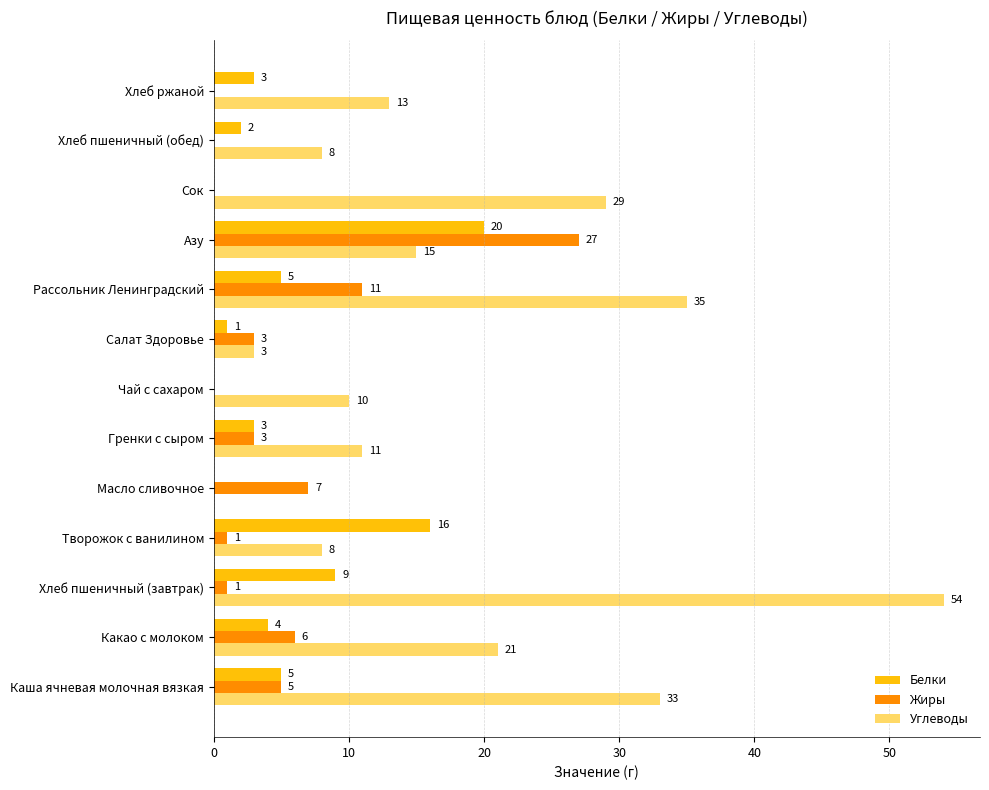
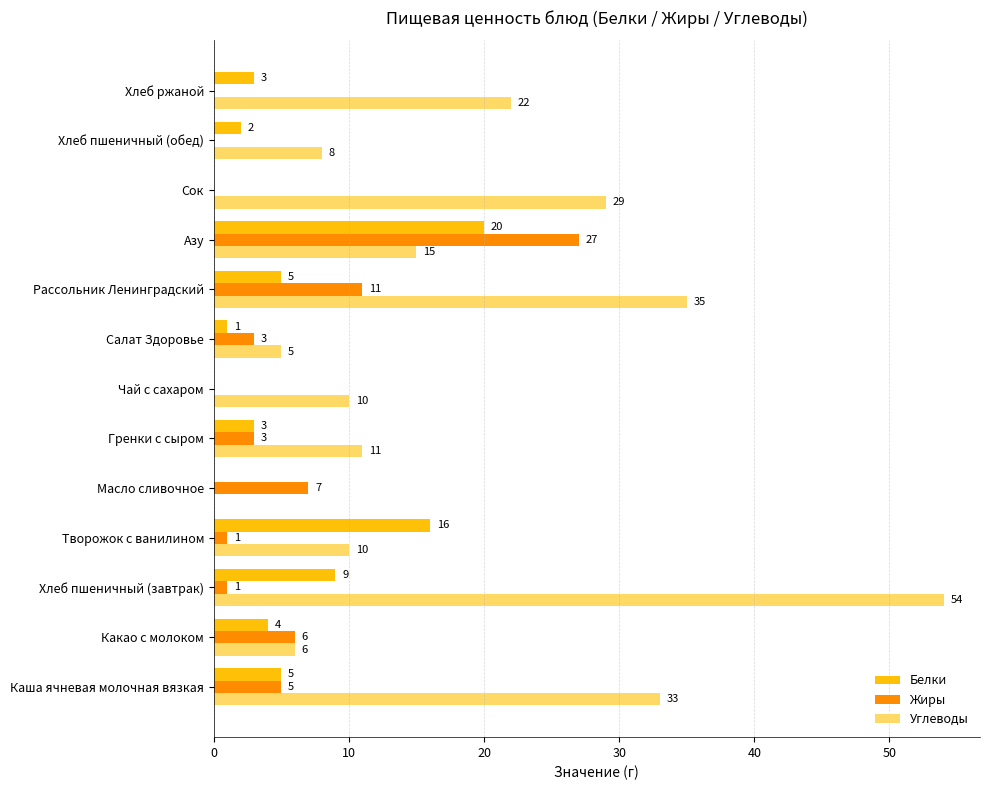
Углеводы, Хлеб ржаной: 13 -> 22
Углеводы, Салат Здоровье: 3 -> 5
Углеводы, Творожок с ванилином: 8 -> 10
Углеводы, Какао с молоком: 21 -> 6
